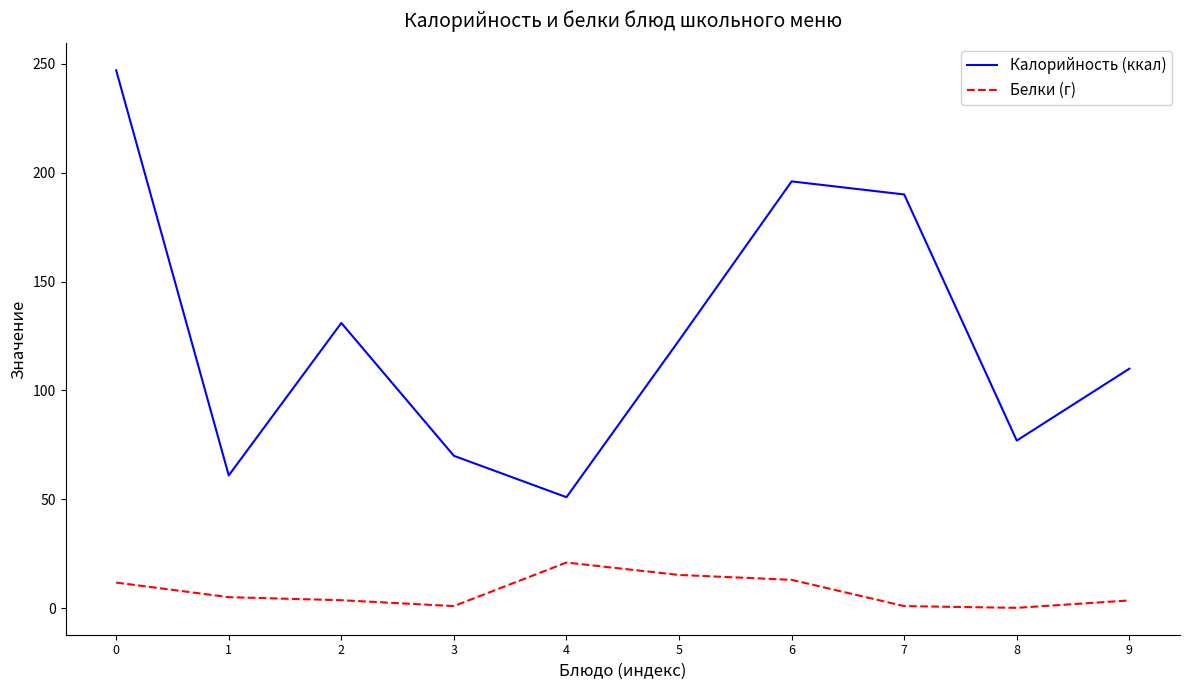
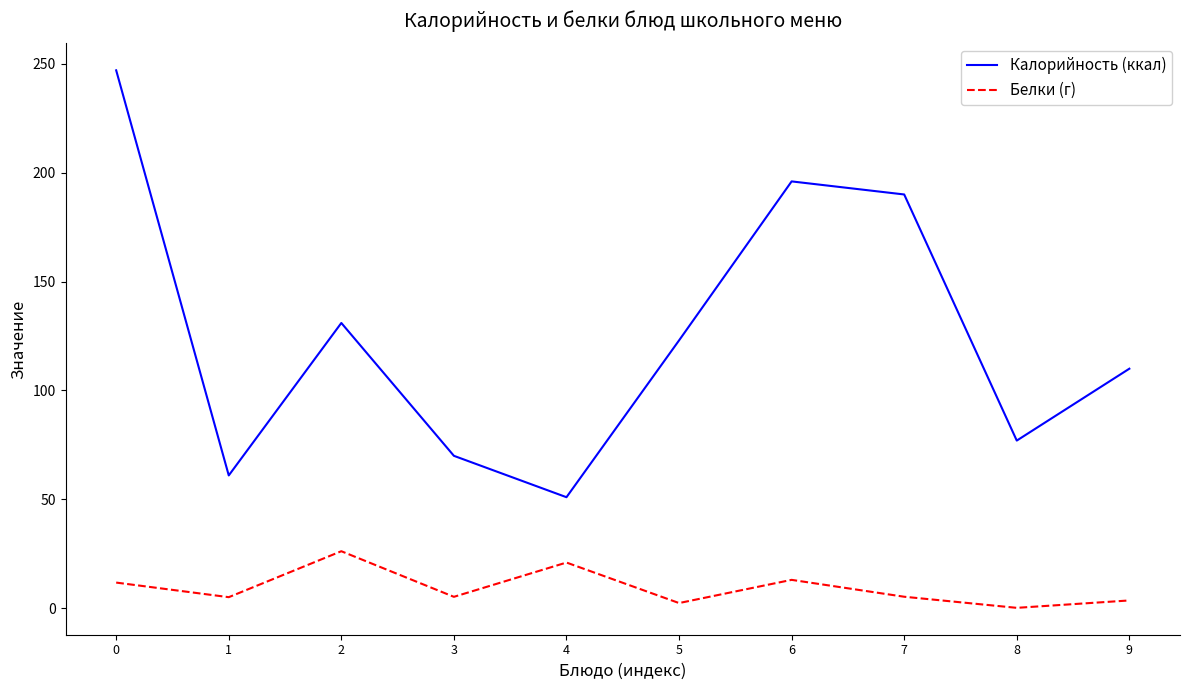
Белки (г), 2: 4 -> 26
Белки (г), 3: 1 -> 5
Белки (г), 5: 15 -> 2
Белки (г), 7: 1 -> 5
